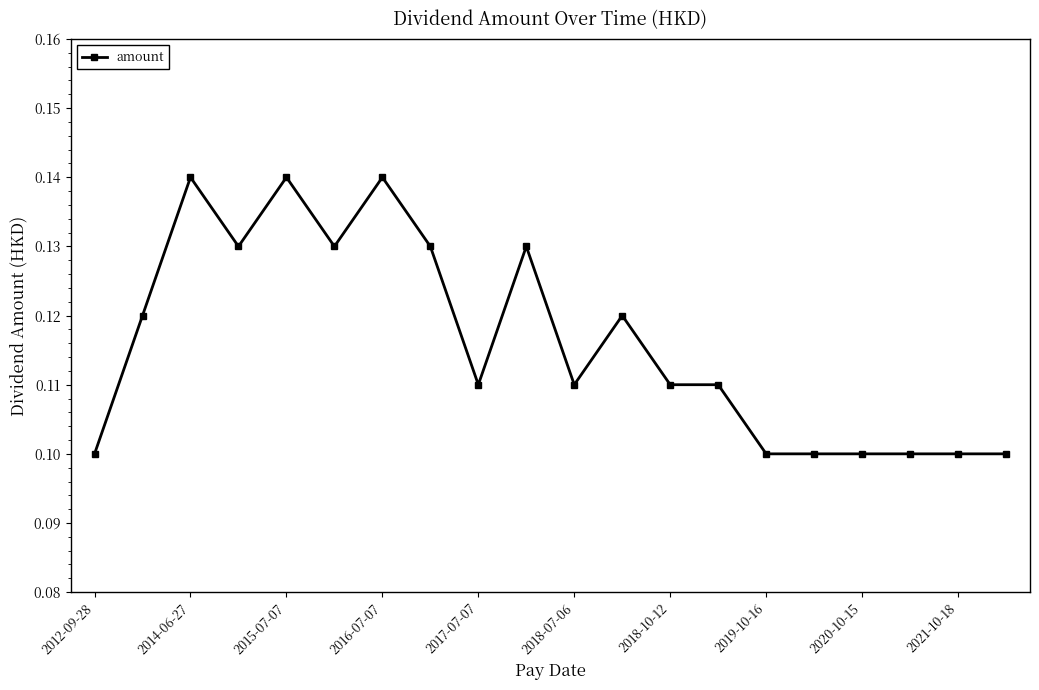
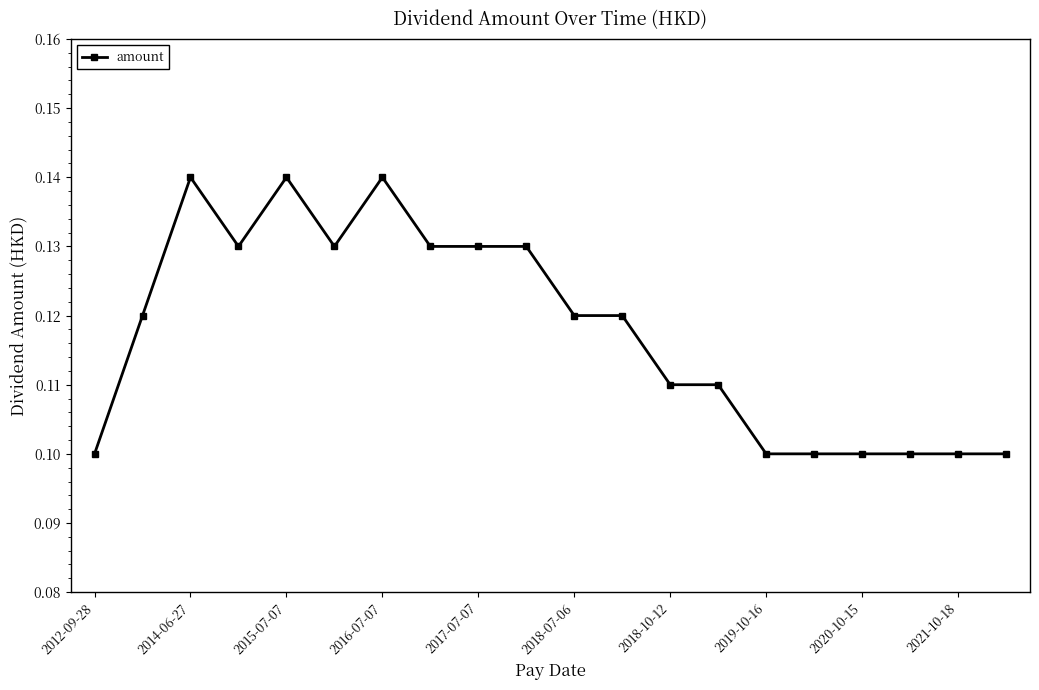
2017-07-07: 0.11 -> 0.13
2018-07-06: 0.11 -> 0.12
